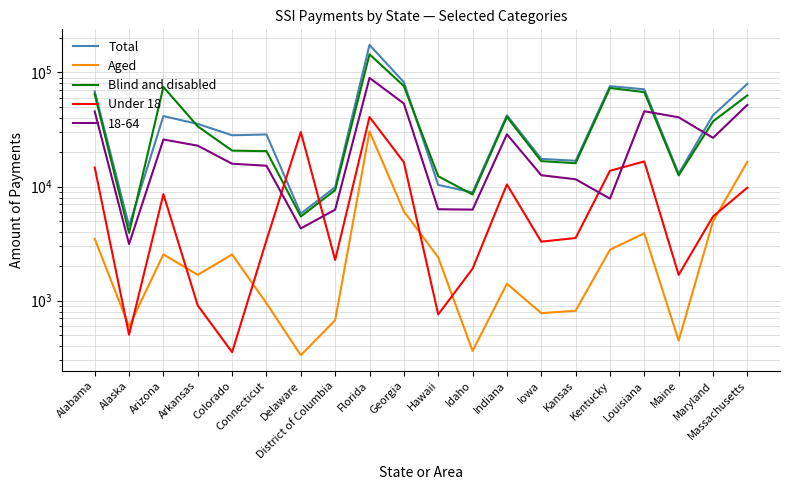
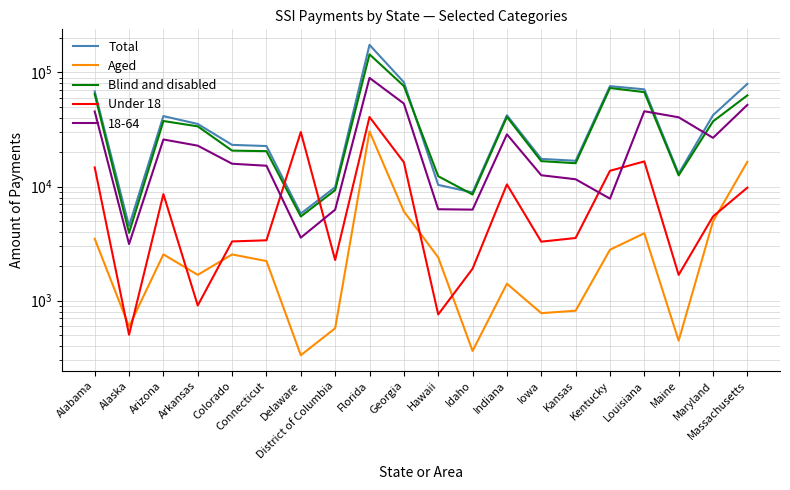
Blind and disabled, Arizona: 70000 -> 38000
Total, Colorado: 28000 -> 23000
Under 18, Colorado: 350 -> 3300
Total, Connecticut: 29000 -> 23000
Aged, Connecticut: 900 -> 2200
18-64, Delaware: 4300 -> 3600
Aged, District of Columbia: 700 -> 600
